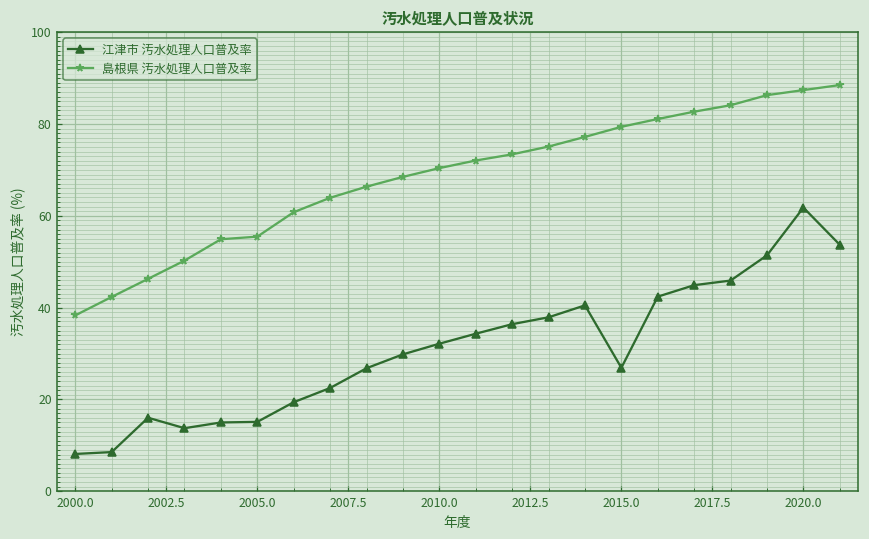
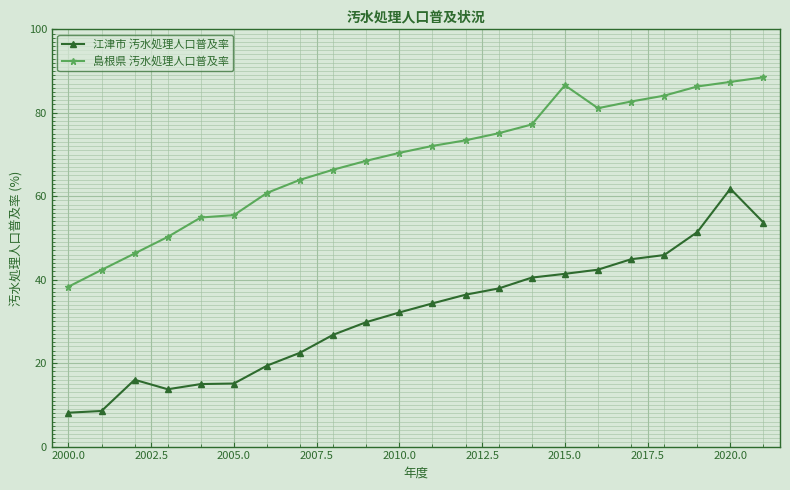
江津市 汚水処理人口普及率, 2015.0: 27 -> 41
島根県 汚水処理人口普及率, 2015.0: 79 -> 87
